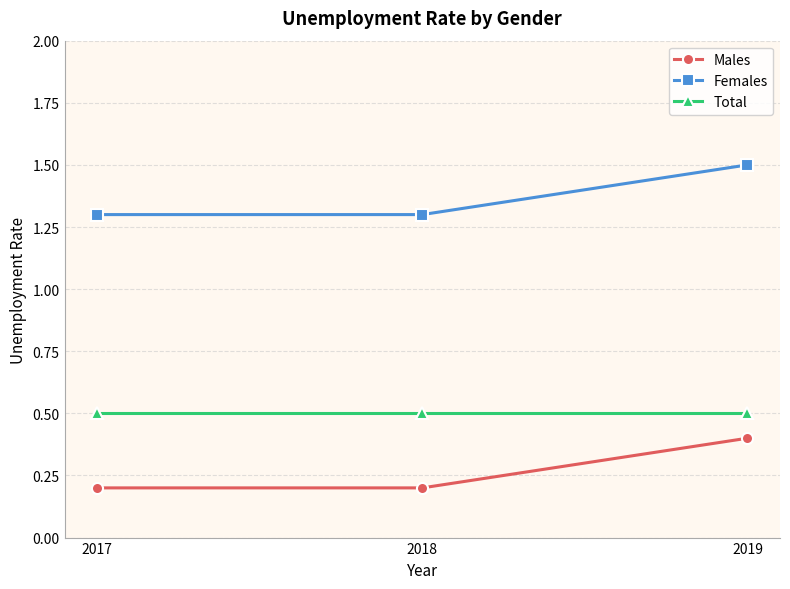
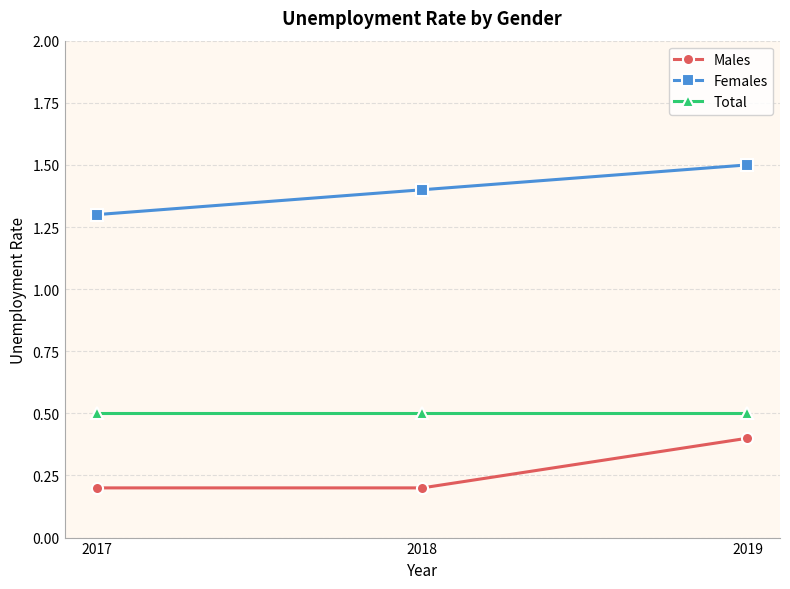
Females, 2018: 1.3 -> 1.4
